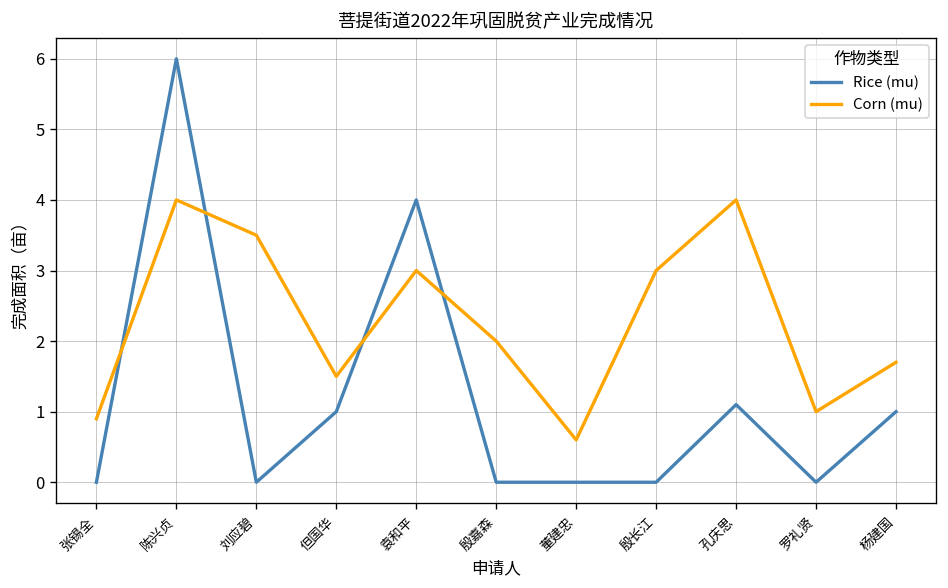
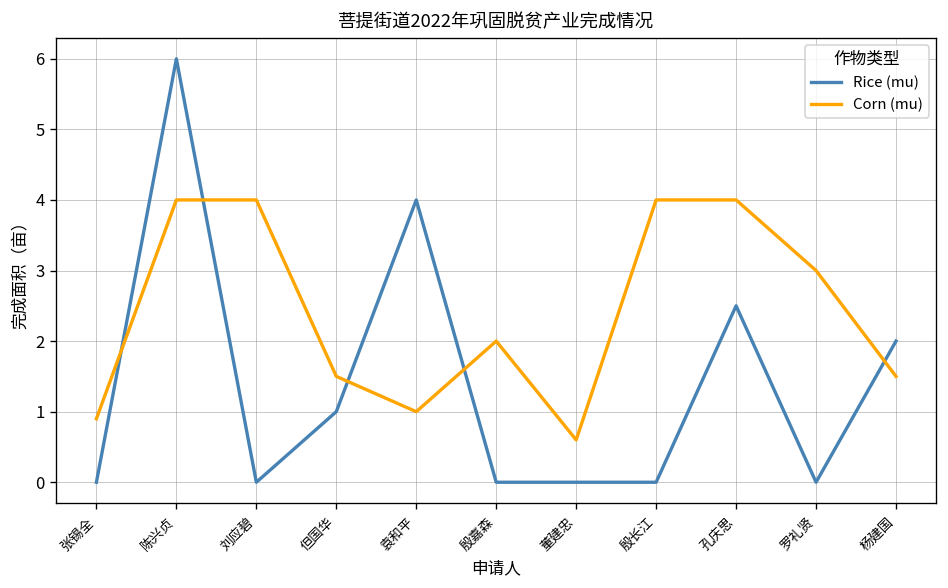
Corn (mu), 刘应碧: 3.5 -> 4.0
Corn (mu), 袁和平: 3 -> 1
Corn (mu), 殷长江: 3 -> 4
Rice (mu), 孔庆思: 1.1 -> 2.5
Corn (mu), 罗礼贤: 1 -> 3
Rice (mu), 杨建国: 1 -> 2
Corn (mu), 杨建国: 1.7 -> 1.5
